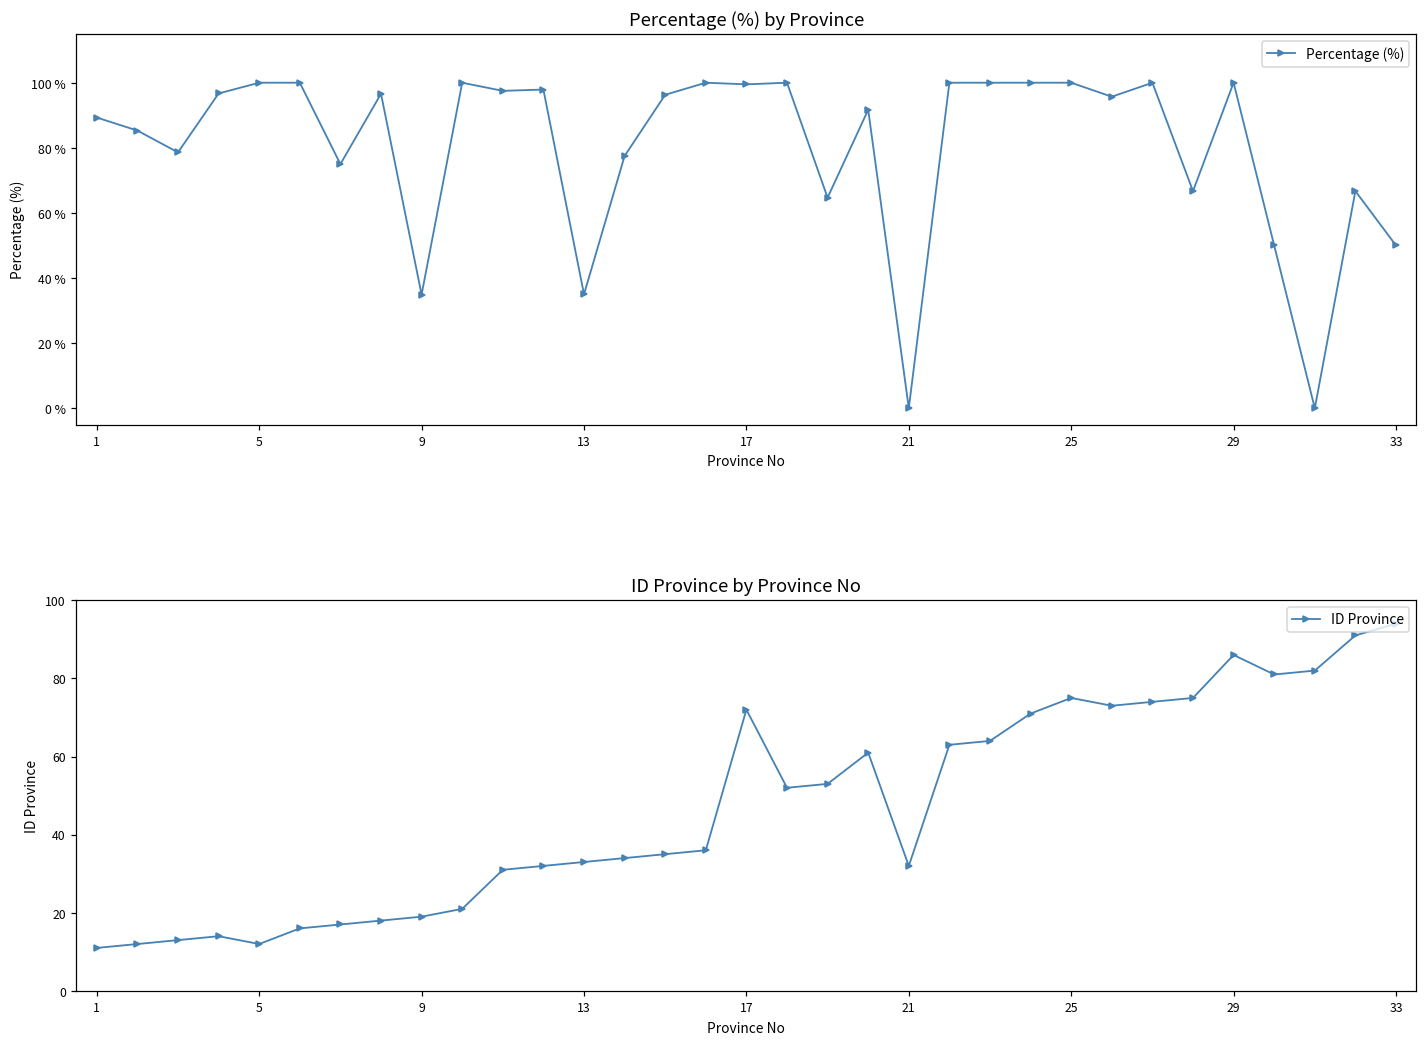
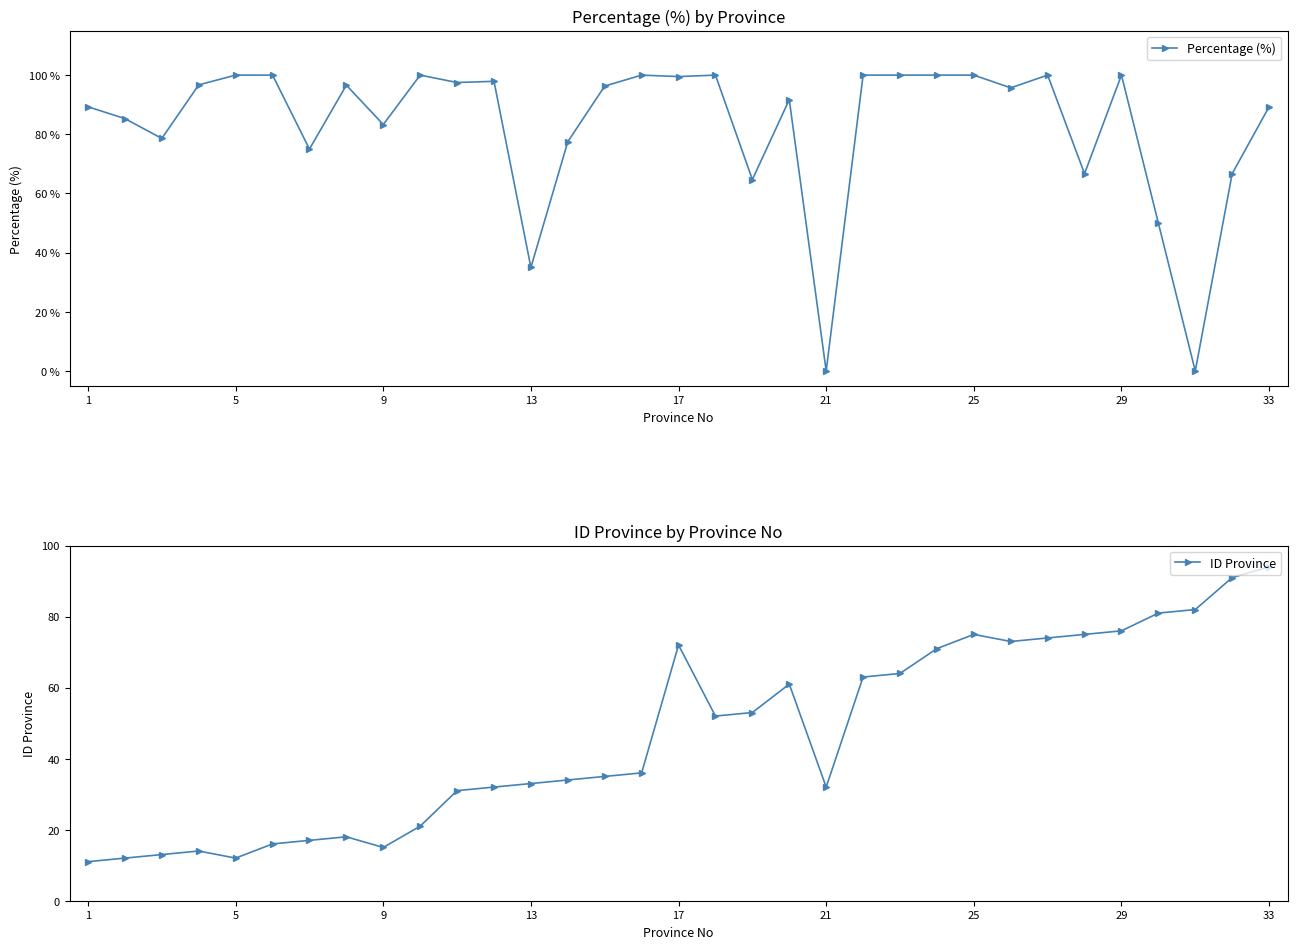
Percentage (%) by Province, 9: 35 % -> 83 %
Percentage (%) by Province, 33: 50 % -> 89 %
ID Province by Province No, 9: 19 -> 15
ID Province by Province No, 29: 86 -> 76
